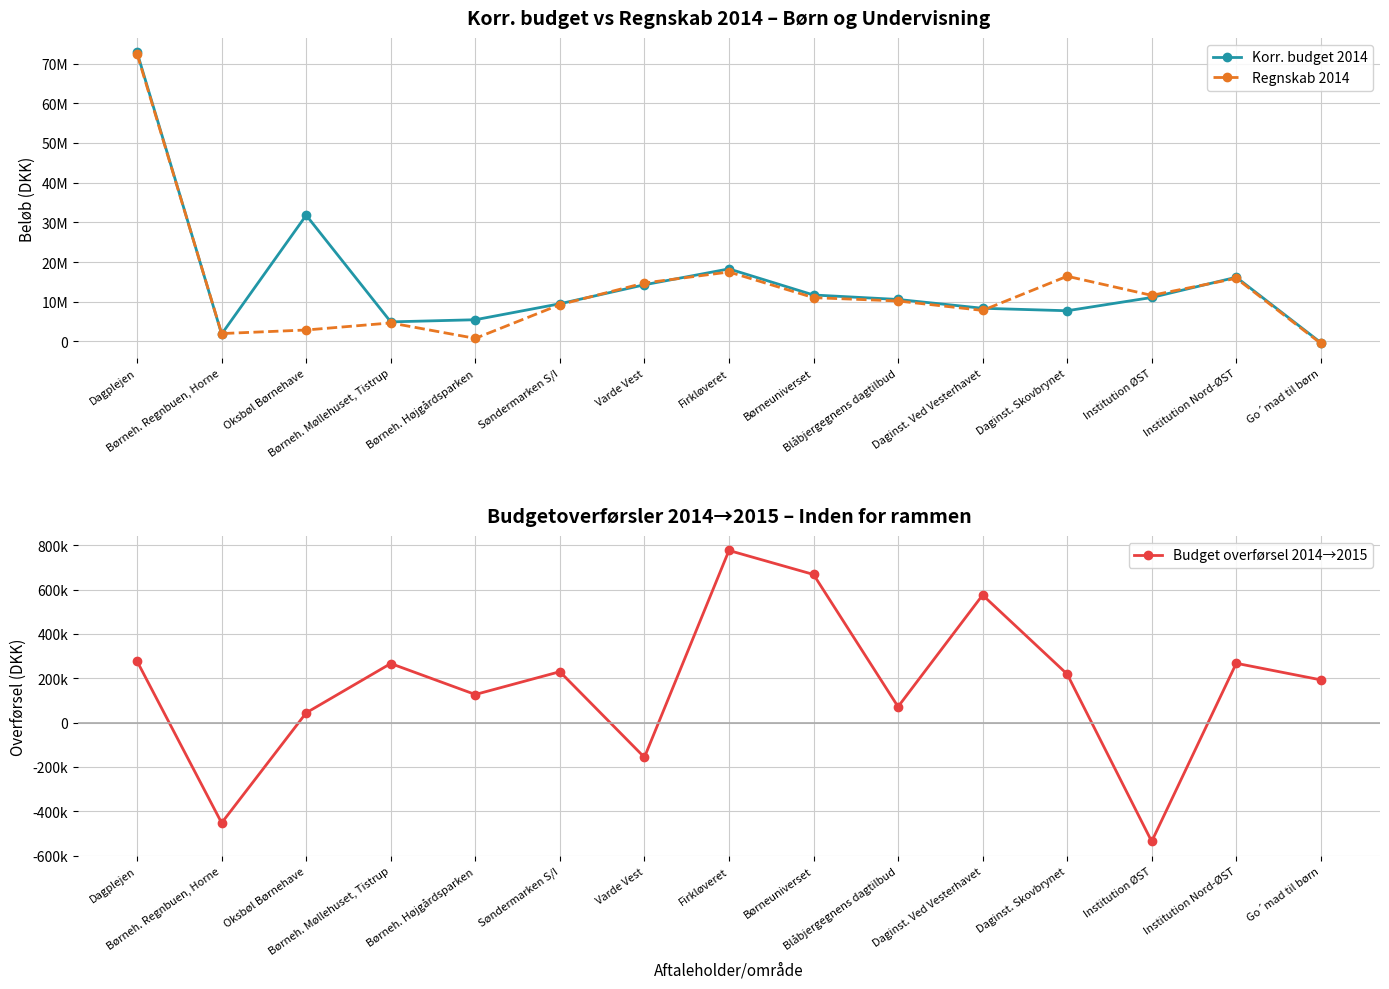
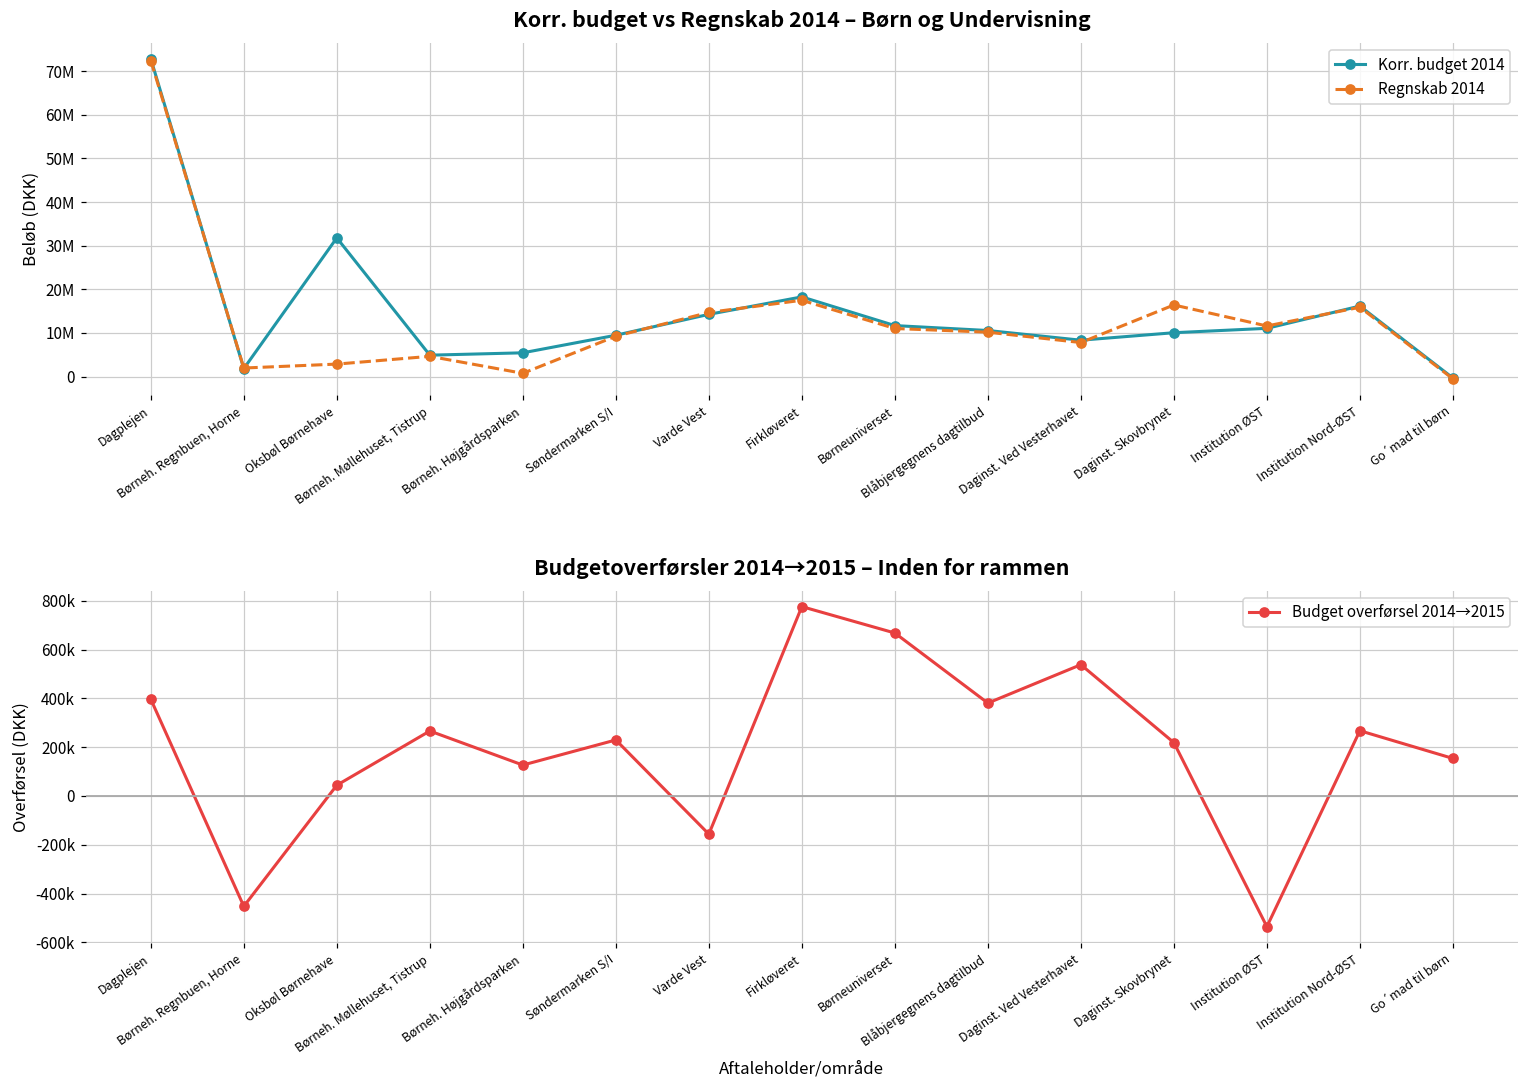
Korr. budget vs Regnskab 2014 – Børn og Undervisning, Korr. budget 2014, Daginst. Skovbrynet: 8000000 -> 10000000
Budgetoverførsler 2014→2015 – Inden for rammen, Dagplejen: 280000 -> 400000
Budgetoverførsler 2014→2015 – Inden for rammen, Blåbjergegnens dagtilbud: 70000 -> 380000
Budgetoverførsler 2014→2015 – Inden for rammen, Daginst. Ved Vesterhavet: 580000 -> 540000
Budgetoverførsler 2014→2015 – Inden for rammen, Go´mad til børn: 190000 -> 150000
